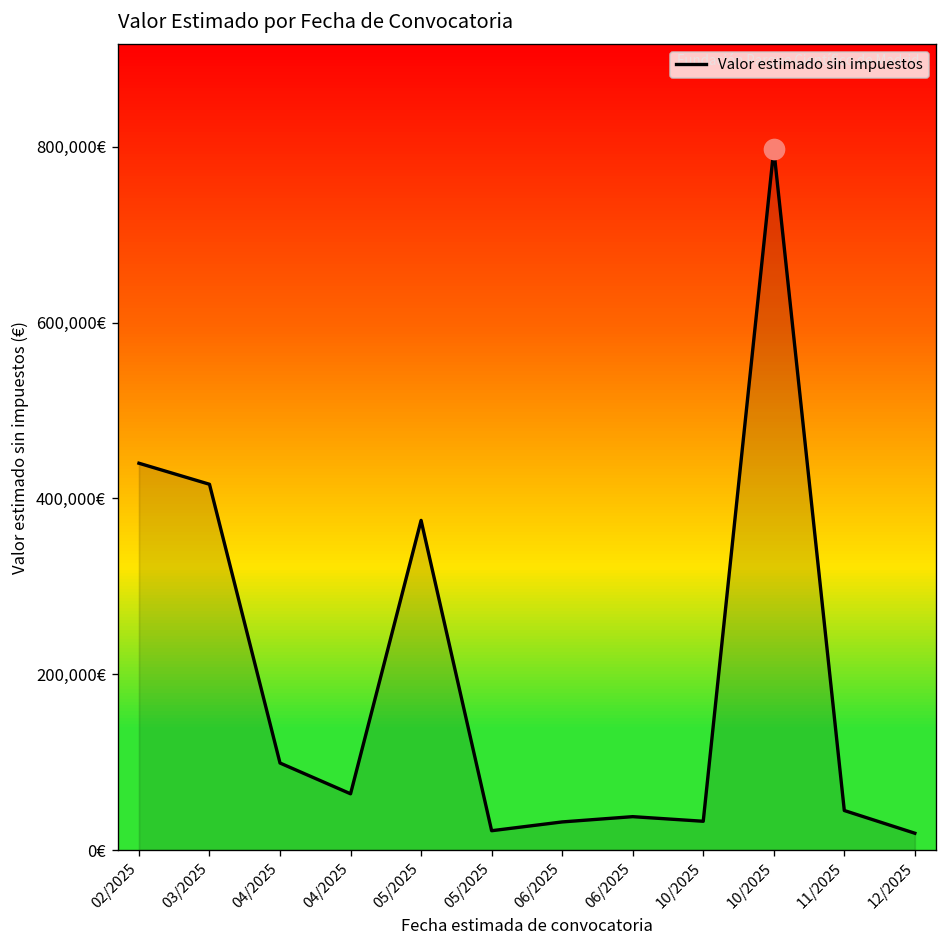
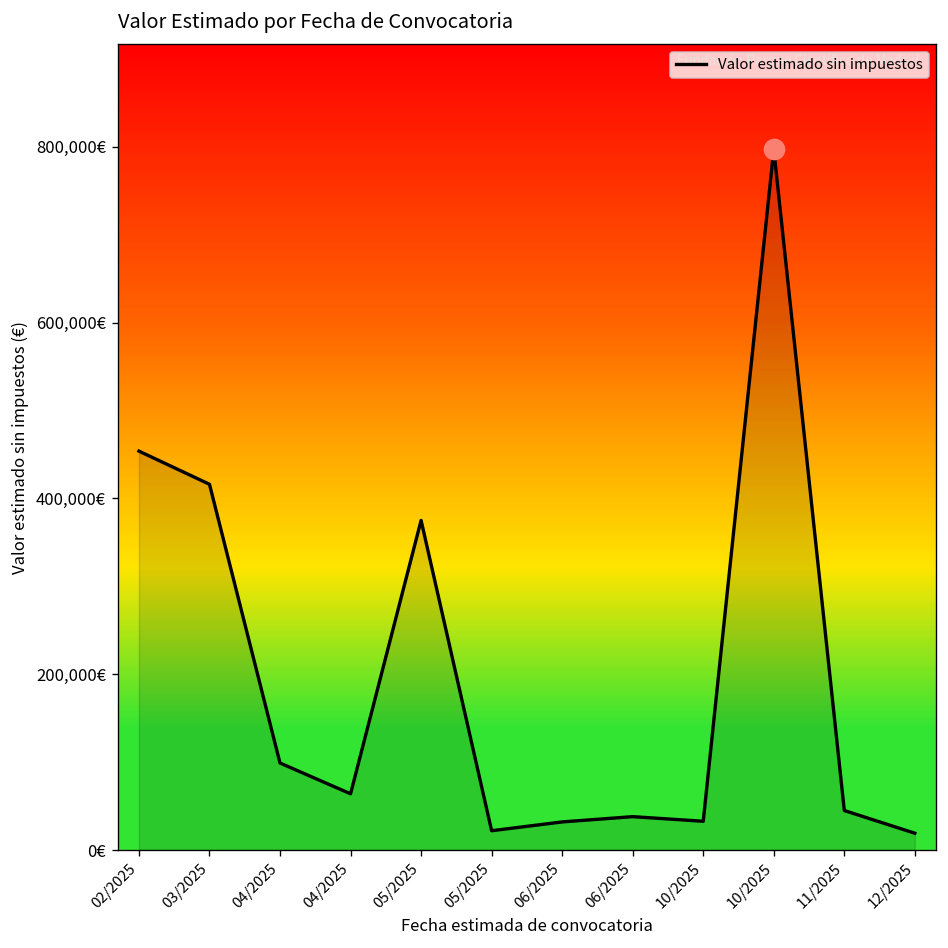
Valor estimado sin impuestos, 02/2025: 440,000€ -> 450,000€
